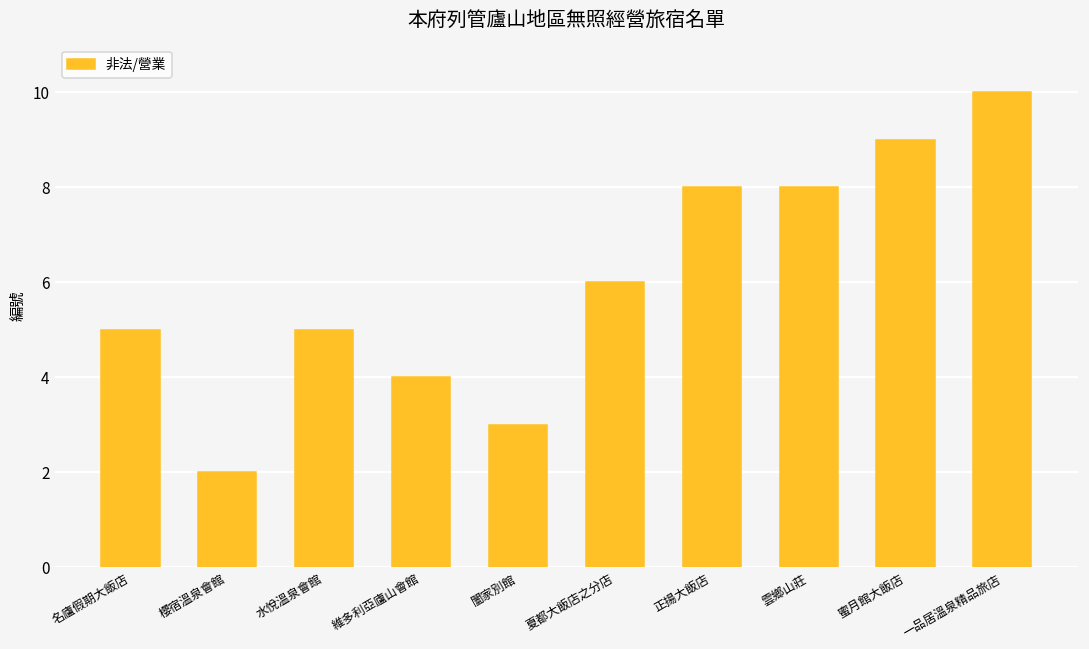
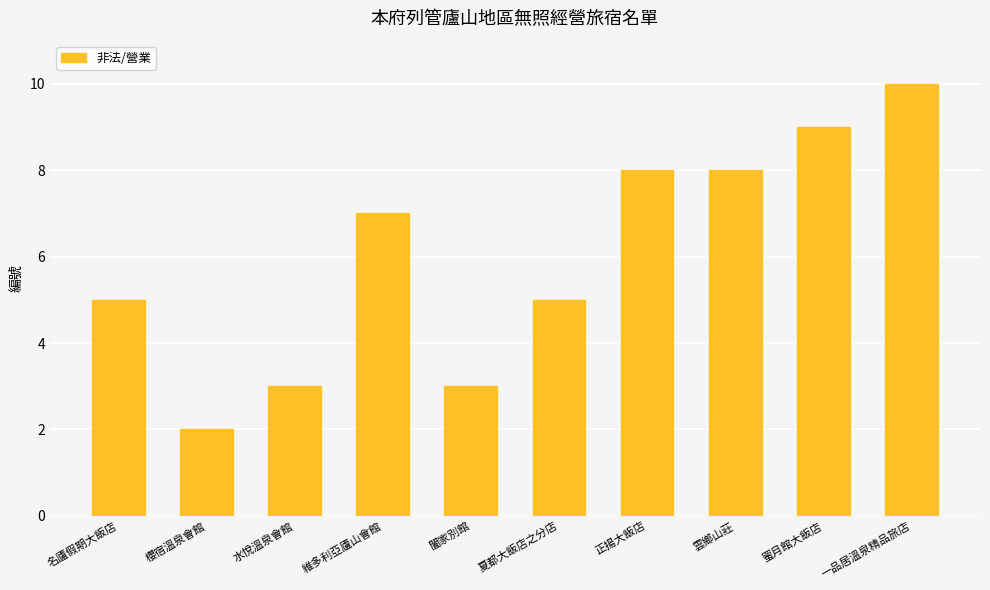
水悅溫泉會館: 5 -> 3
維多利亞廬山會館: 4 -> 7
夏都大飯店之分店: 6 -> 5
